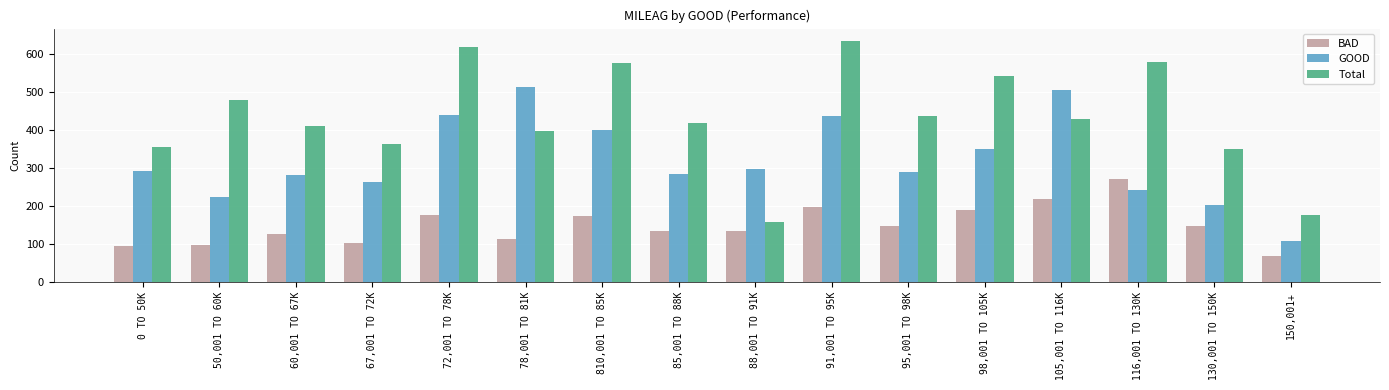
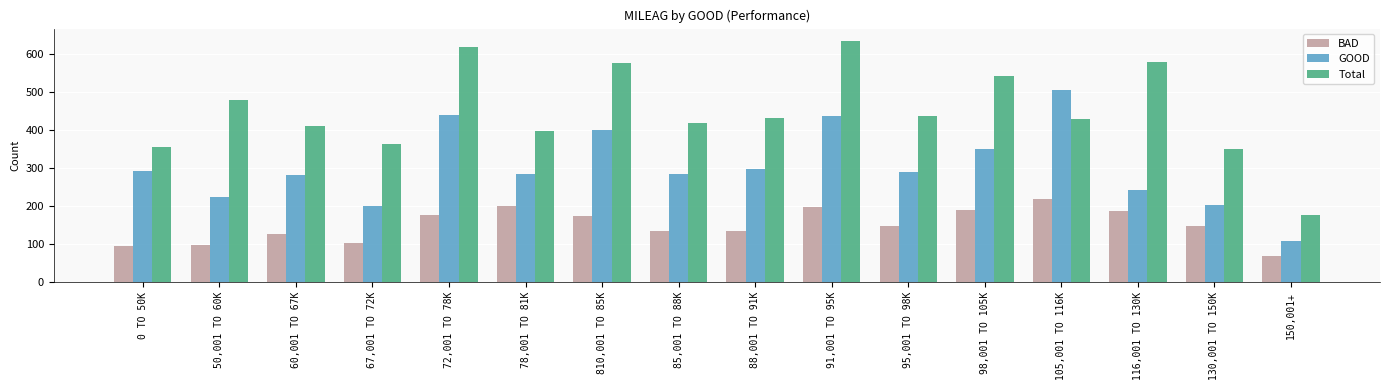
GOOD, 67,001 TO 72K: 260 -> 200
BAD, 78,001 TO 81K: 110 -> 200
GOOD, 78,001 TO 81K: 510 -> 290
Total, 88,001 TO 91K: 160 -> 430
BAD, 116,001 TO 130K: 270 -> 190
